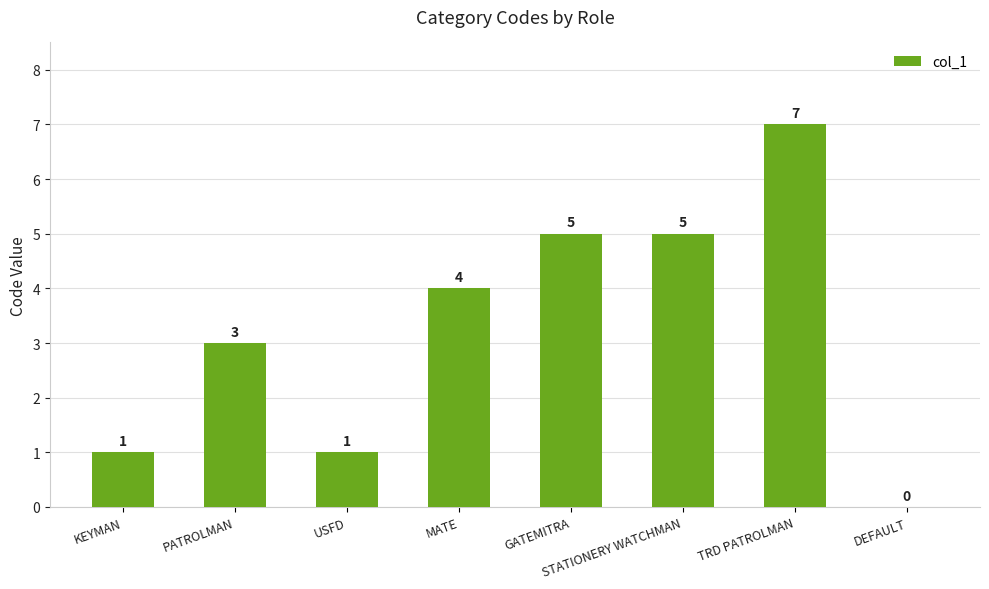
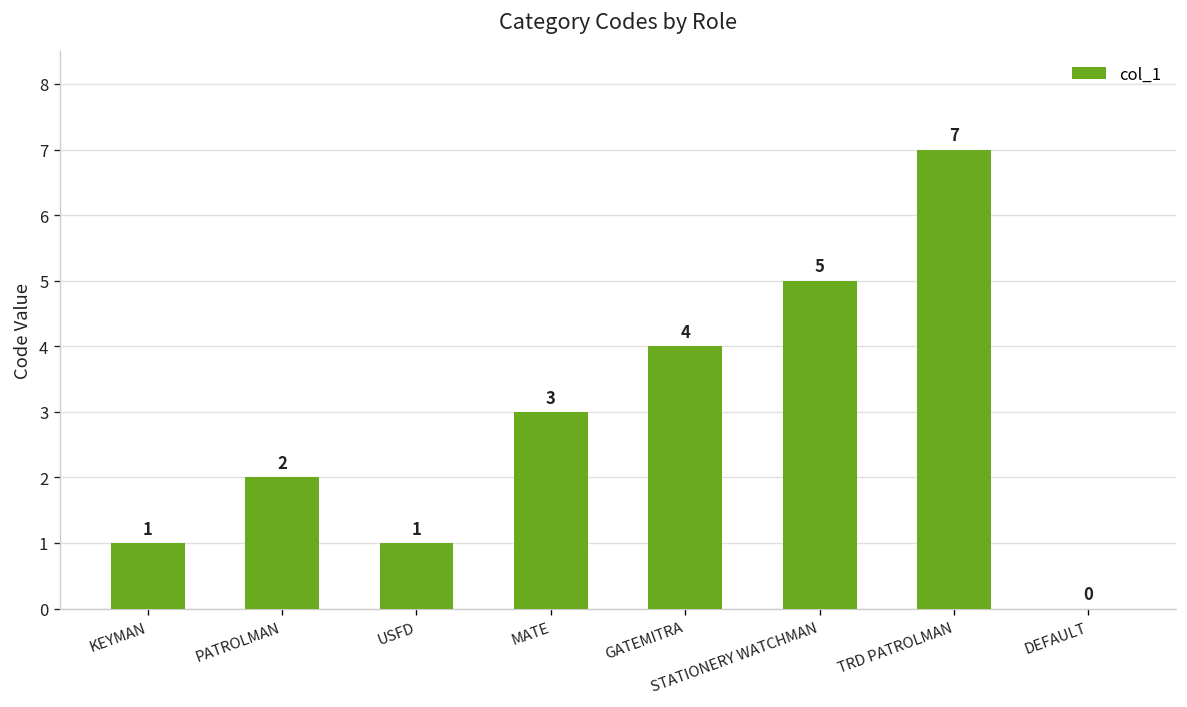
PATROLMAN: 3 -> 2
MATE: 4 -> 3
GATEMITRA: 5 -> 4
